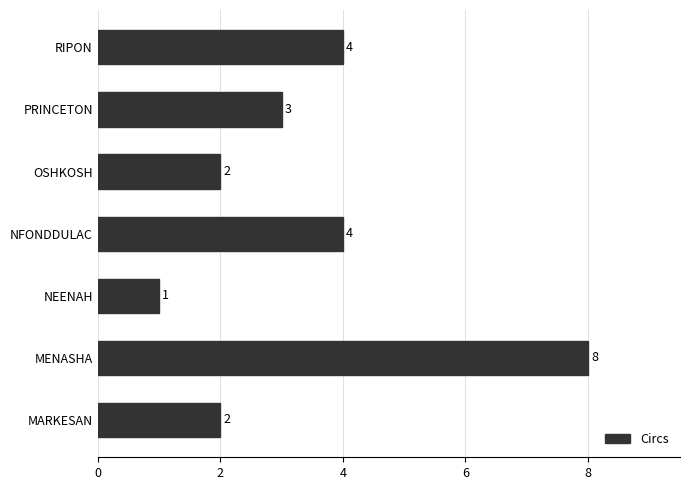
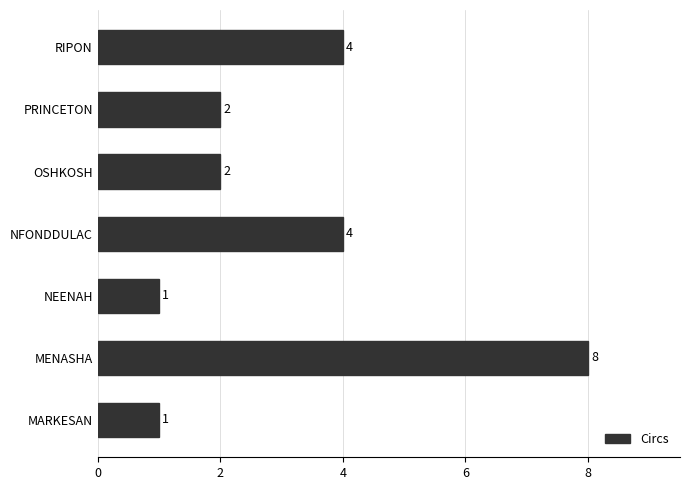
PRINCETON: 3 -> 2
MARKESAN: 2 -> 1
